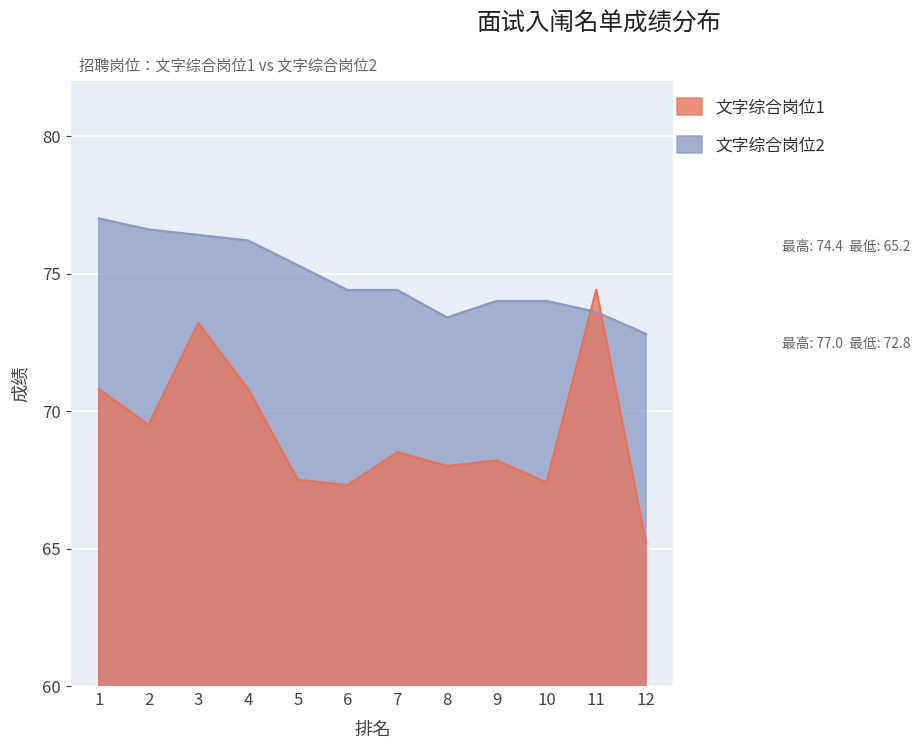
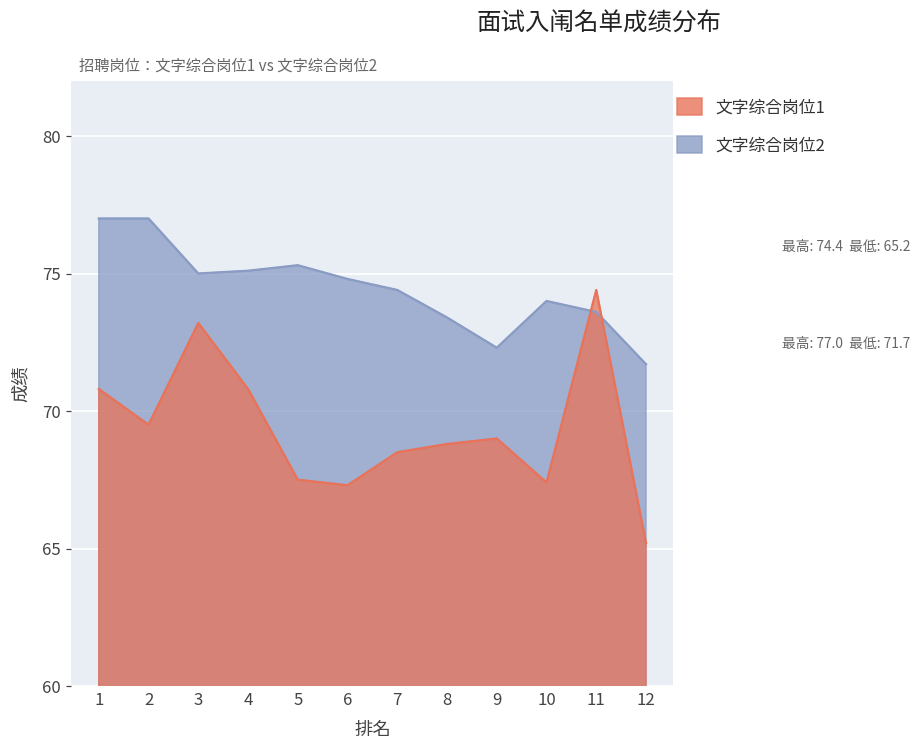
文字综合岗位2, 2: 76.6 -> 77.0
文字综合岗位2, 3: 76.4 -> 75.0
文字综合岗位2, 4: 76.2 -> 75.1
文字综合岗位2, 6: 74.4 -> 74.8
文字综合岗位1, 8: 68.0 -> 68.8
文字综合岗位2, 9: 74.0 -> 72.3
文字综合岗位1, 9: 68.2 -> 69.0
文字综合岗位2, 12: 72.8 -> 71.7
